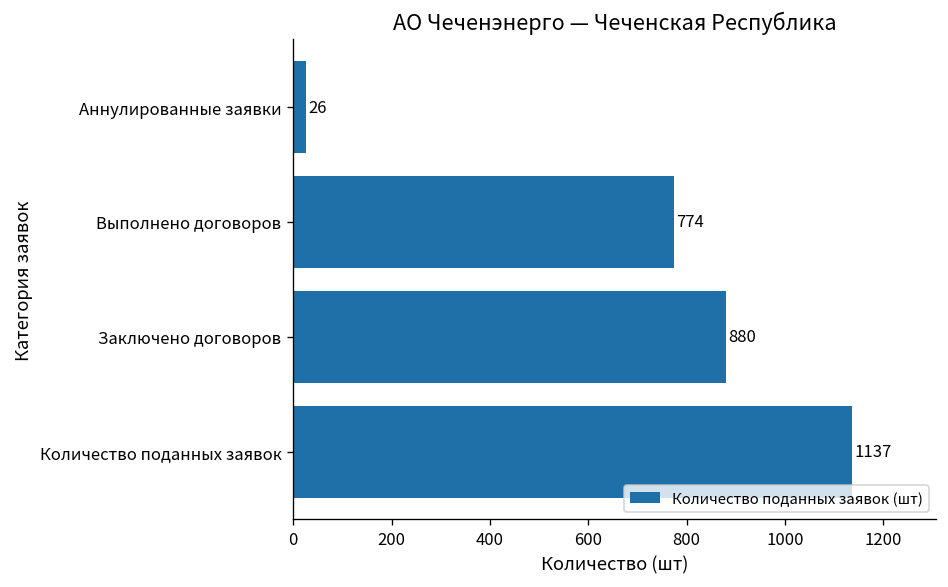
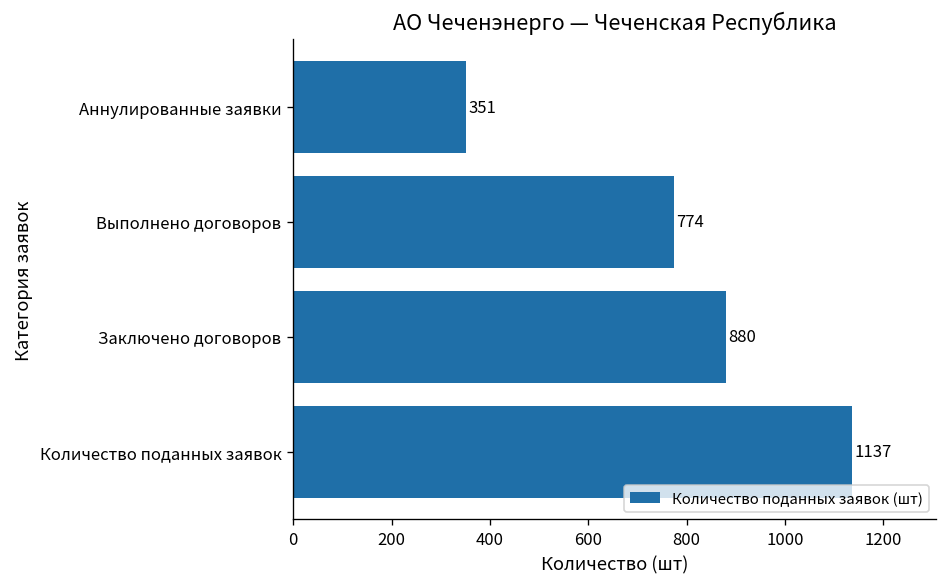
Аннулированные заявки: 26 -> 351
